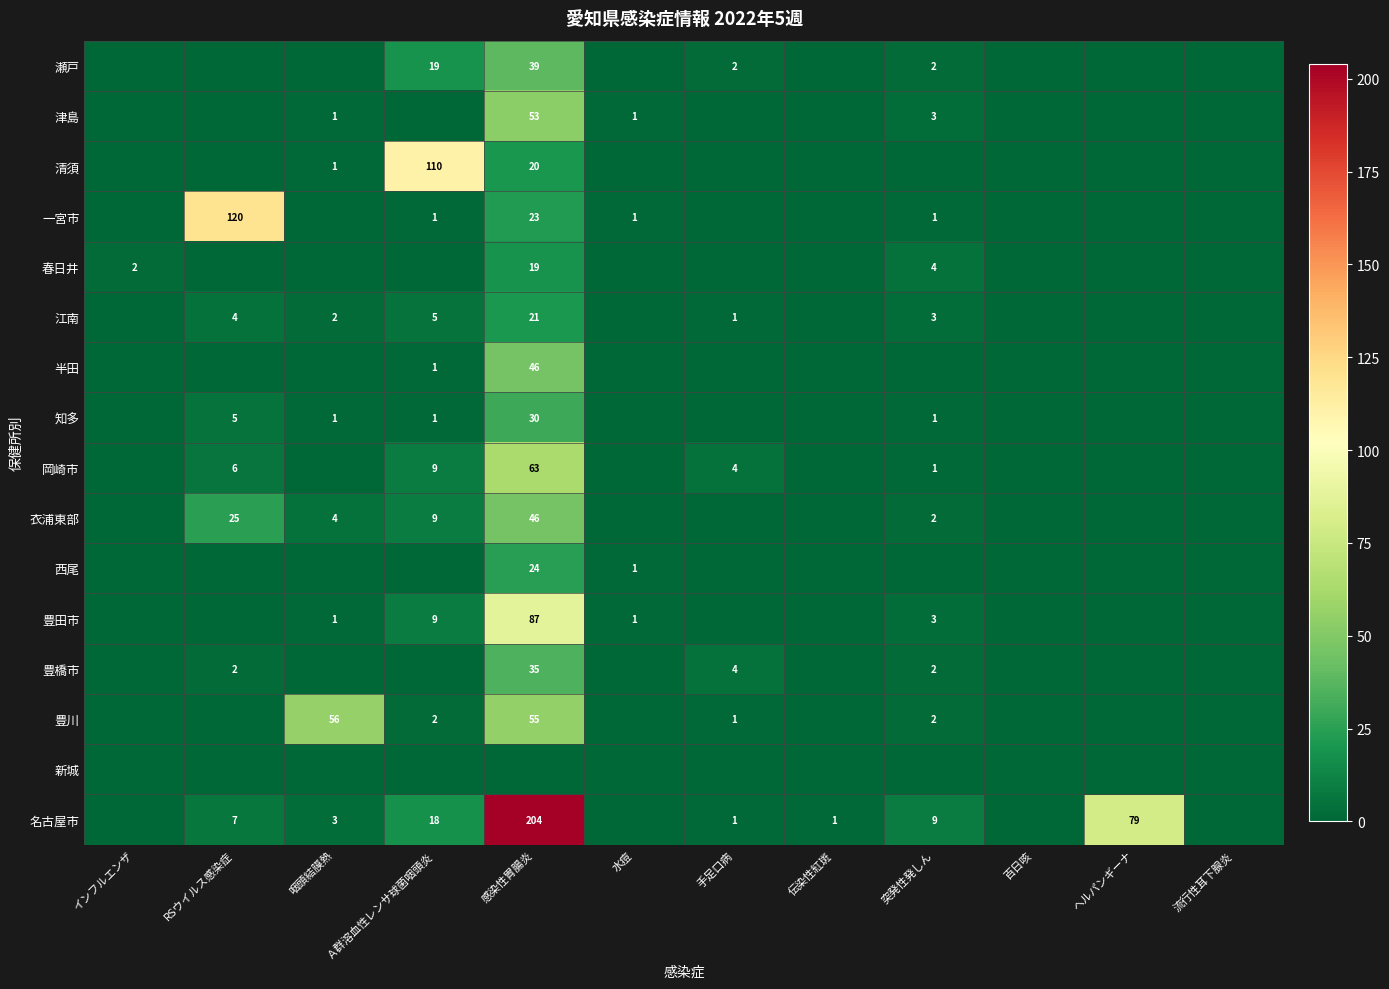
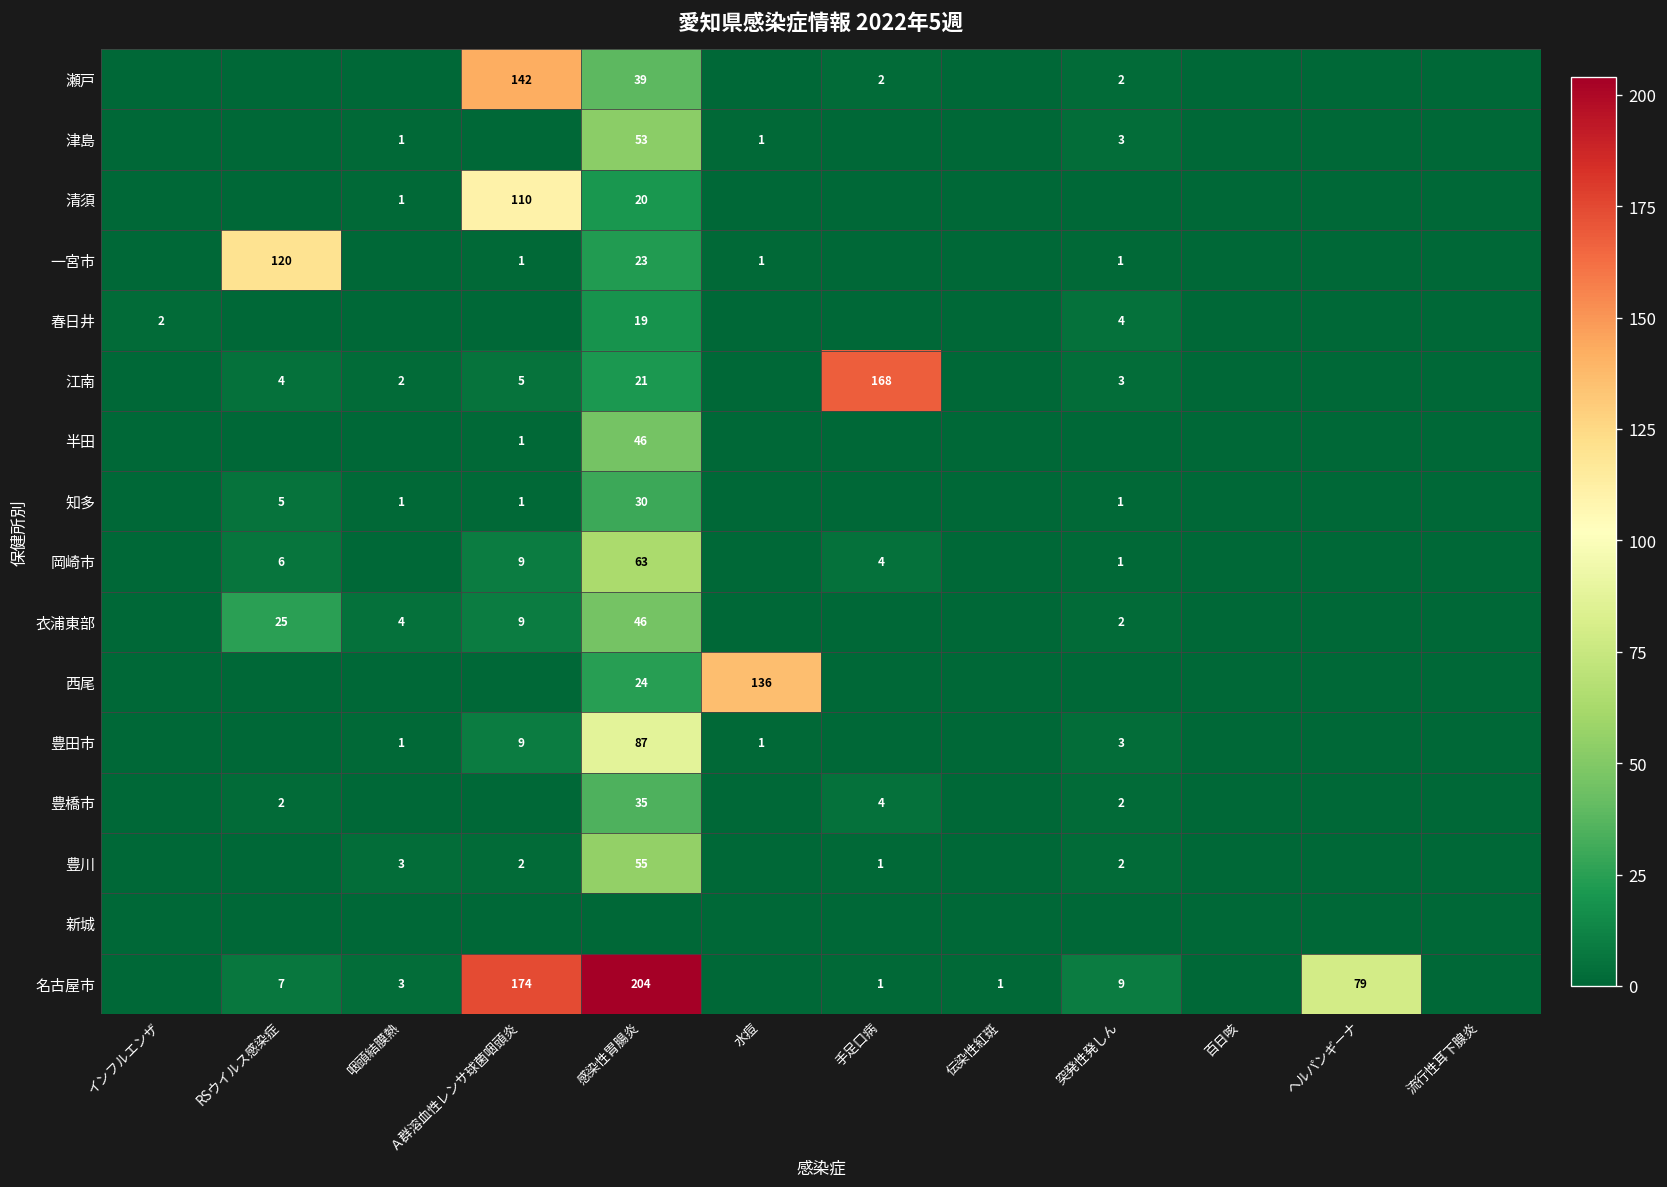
瀬戸, Ａ群溶血性レンサ球菌咽頭炎: 19 -> 142
江南, 手足口病: 1 -> 168
西尾, 水痘: 1 -> 136
豊川, 咽頭結膜熱: 56 -> 3
名古屋市, Ａ群溶血性レンサ球菌咽頭炎: 18 -> 174
